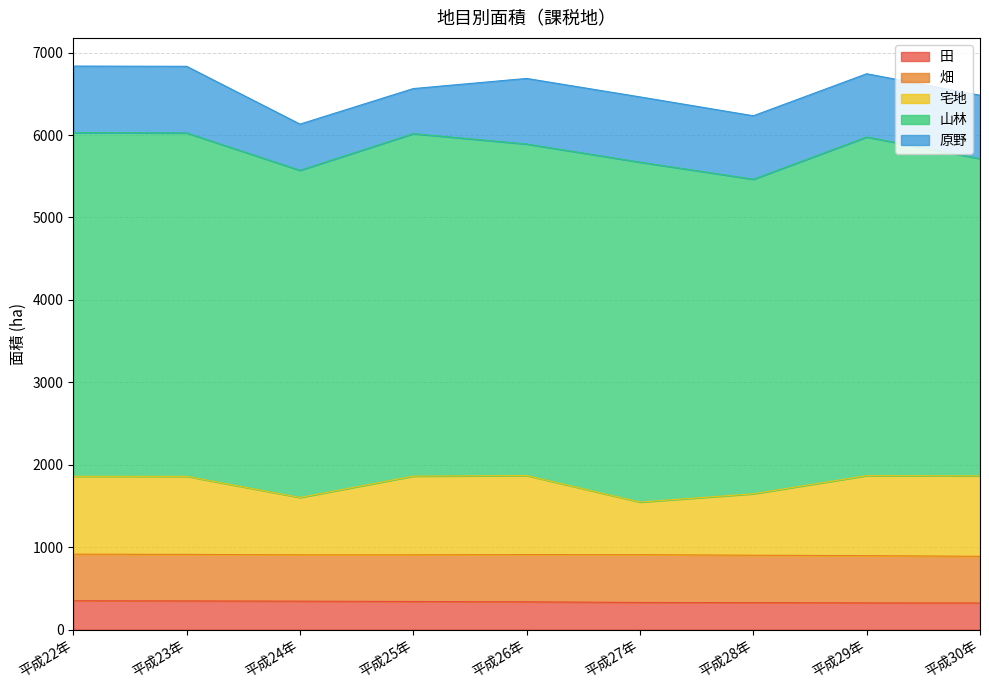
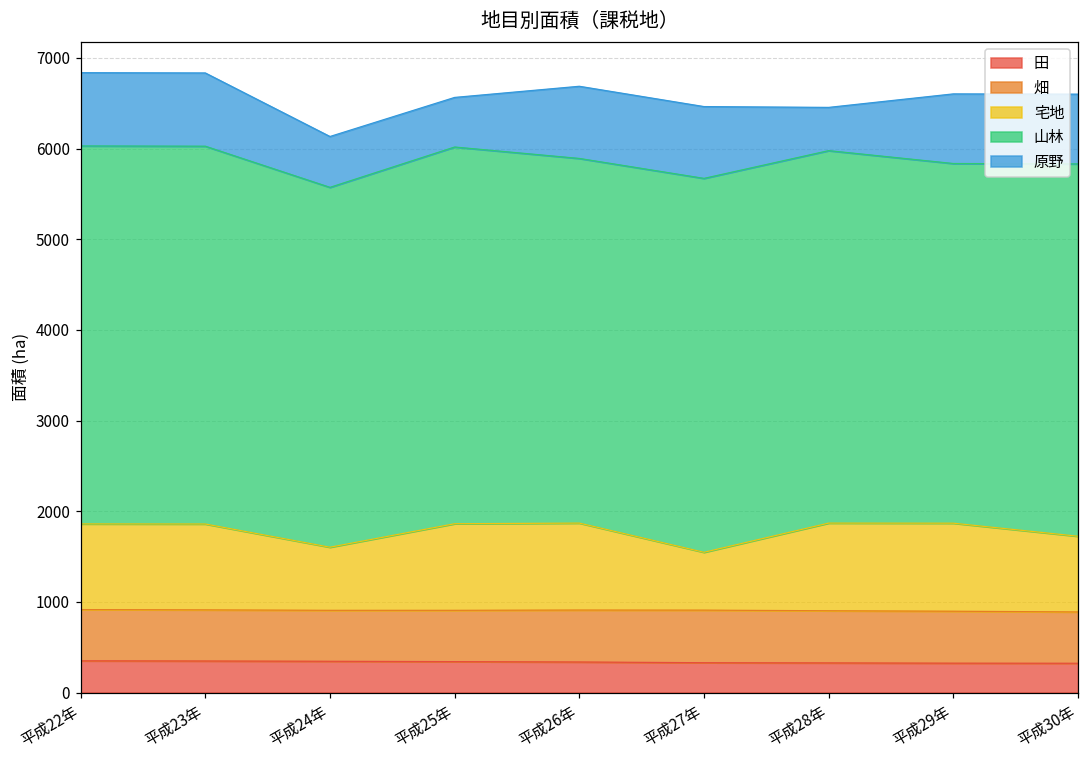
宅地, 平成28年: 700 -> 1000
山林, 平成28年: 3800 -> 4100
原野, 平成28年: 800 -> 500
山林, 平成29年: 4100 -> 4000
宅地, 平成30年: 1000 -> 800
山林, 平成30年: 3800 -> 4100
